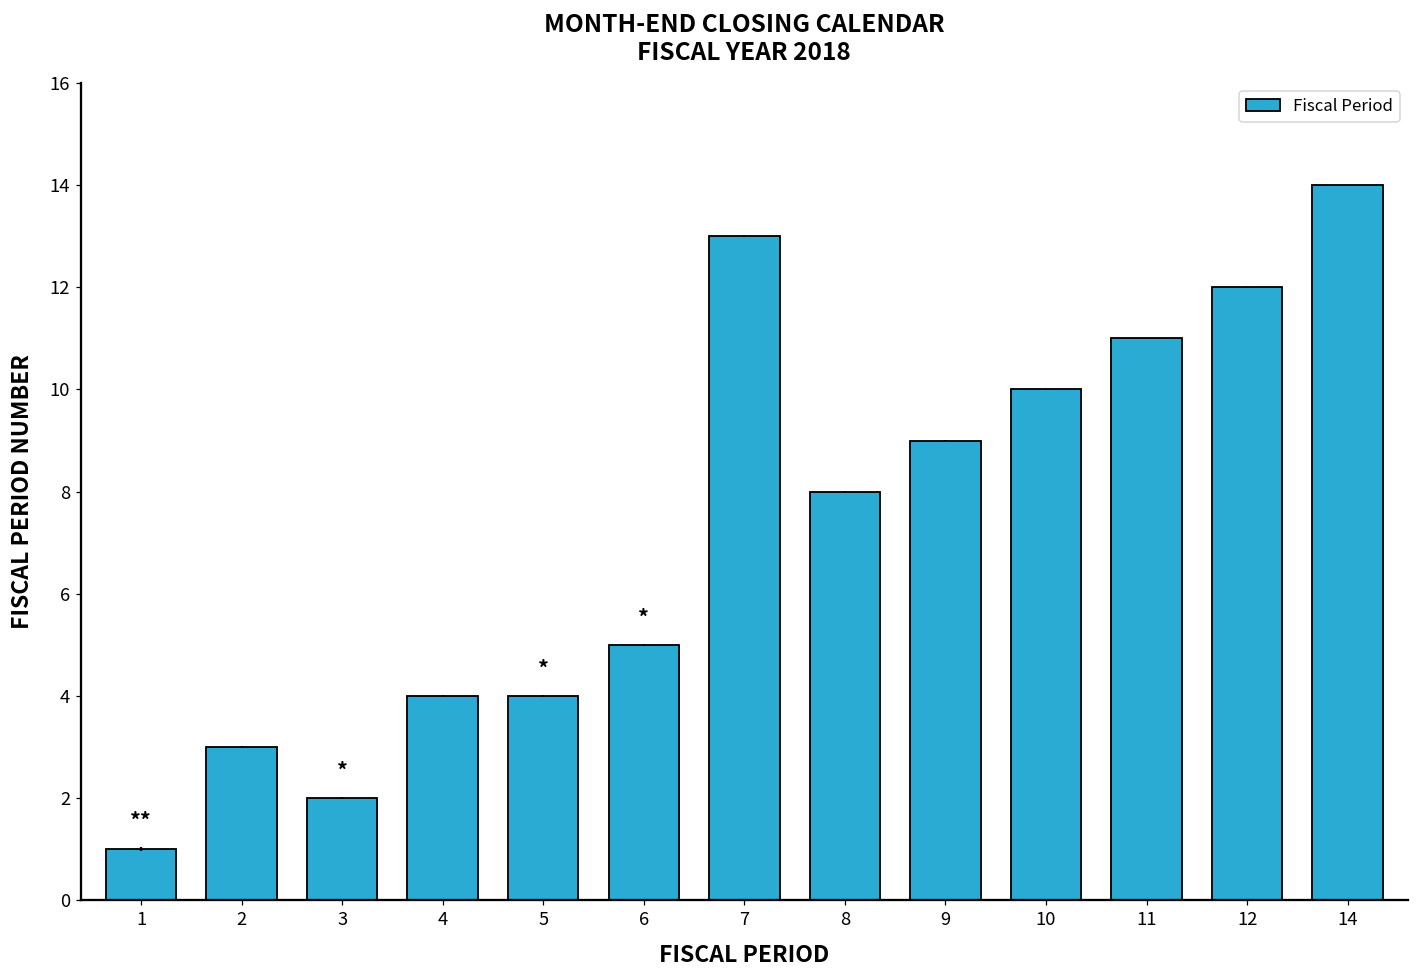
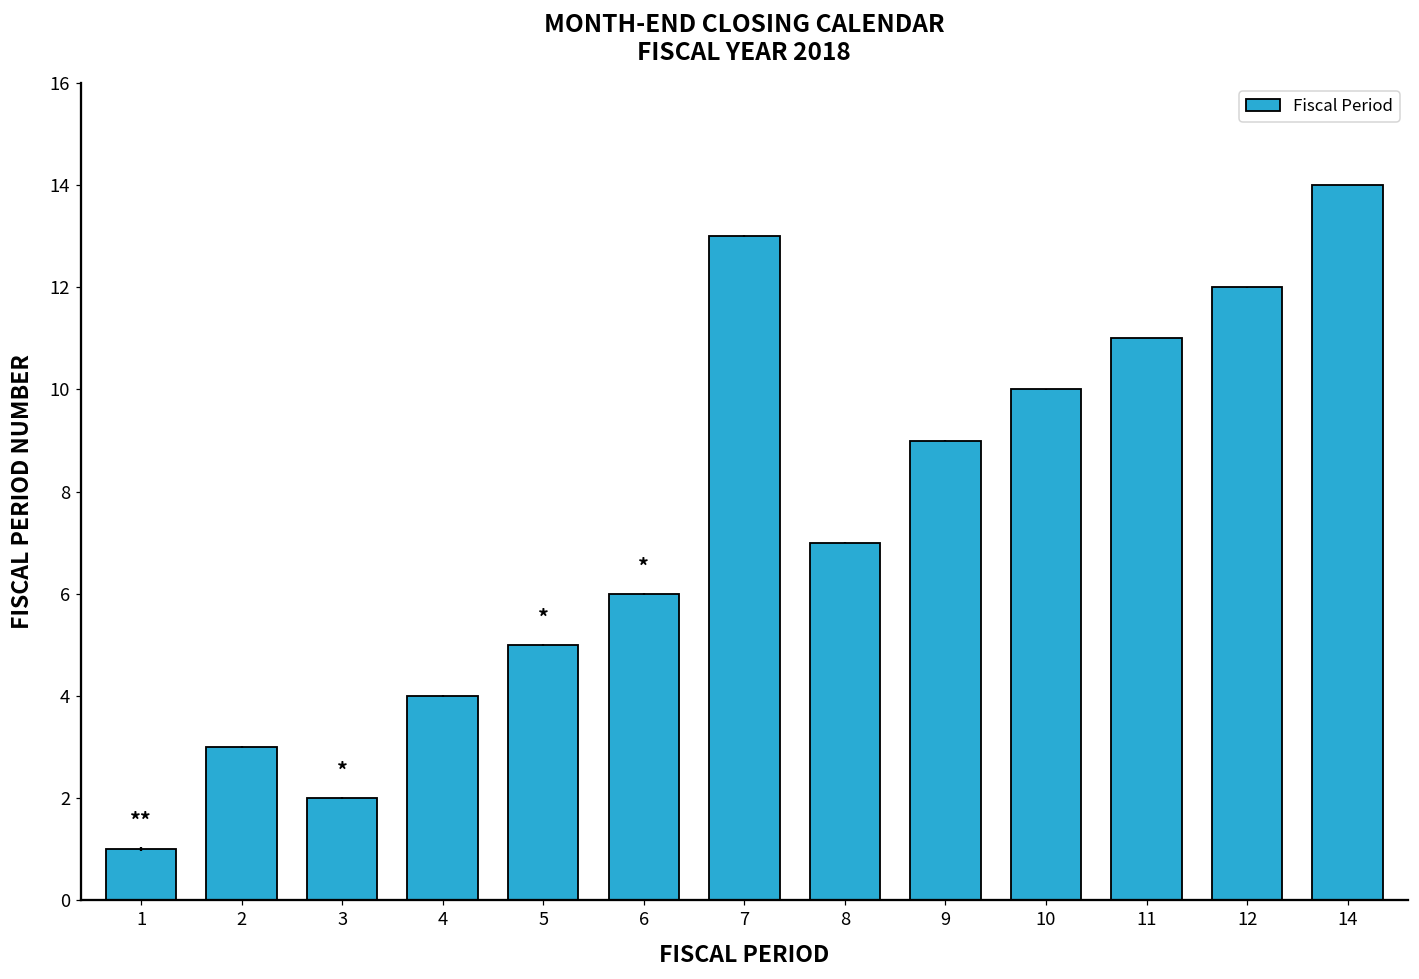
5: 4 -> 5
6: 5 -> 6
8: 8 -> 7
